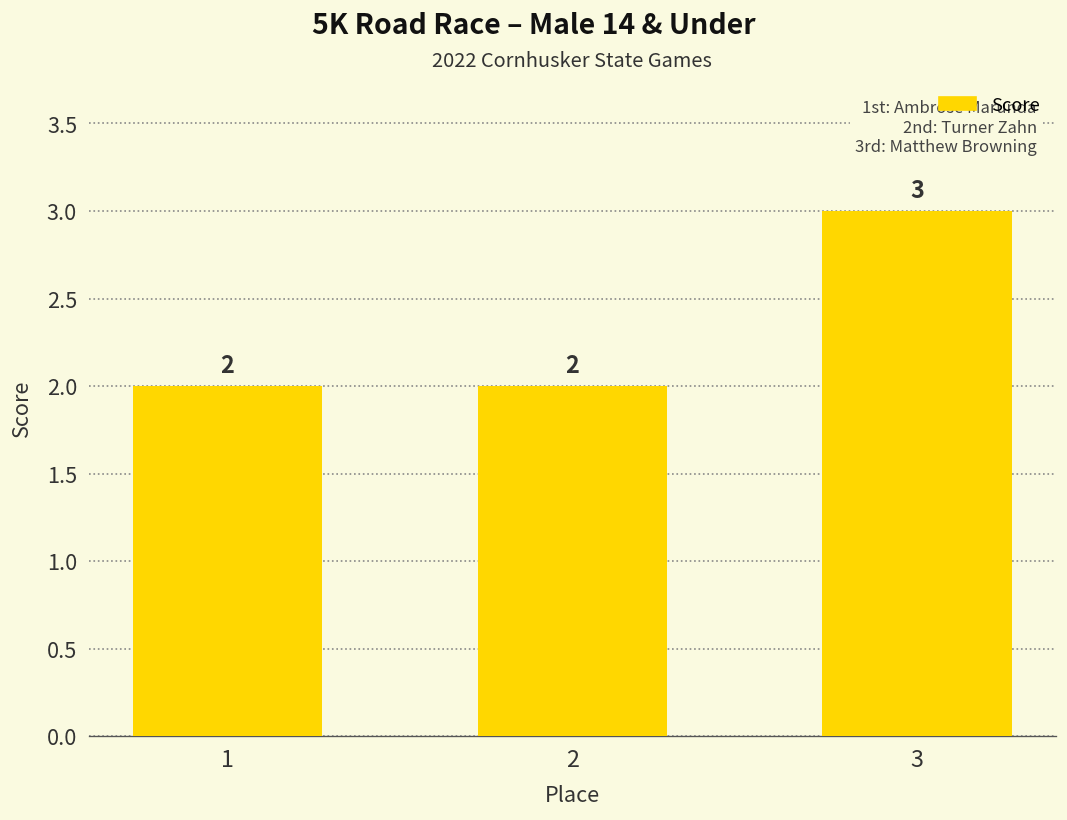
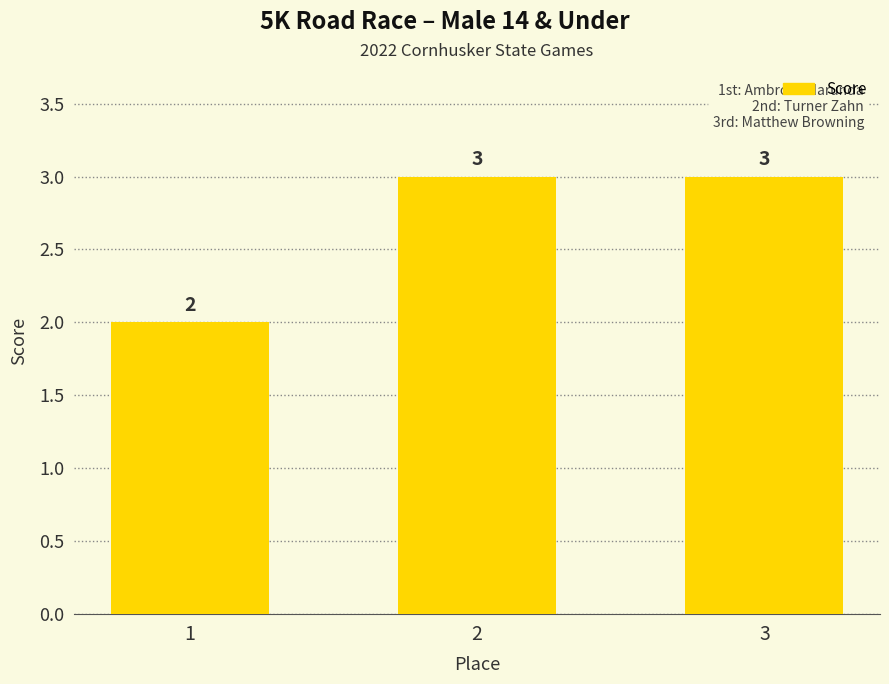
2: 2 -> 3
